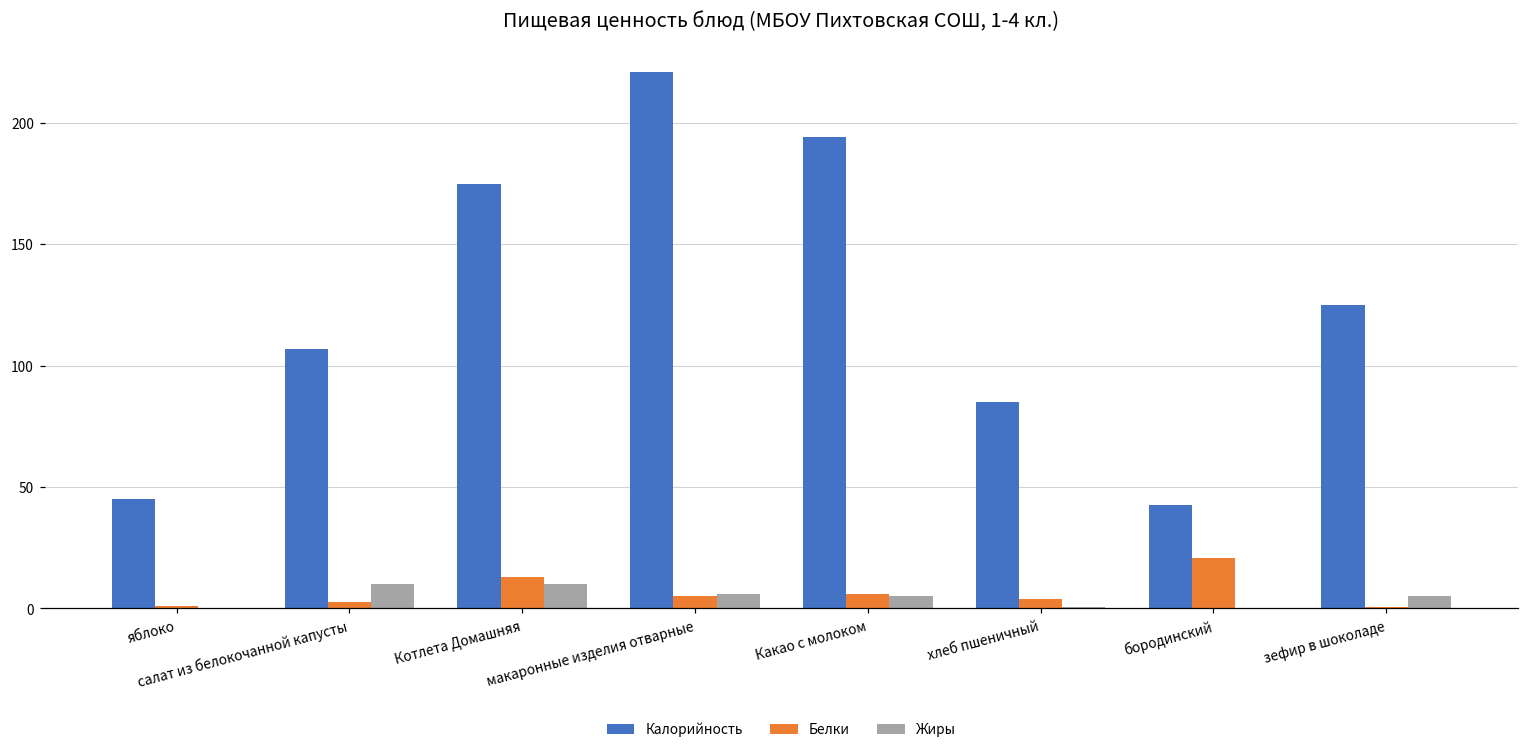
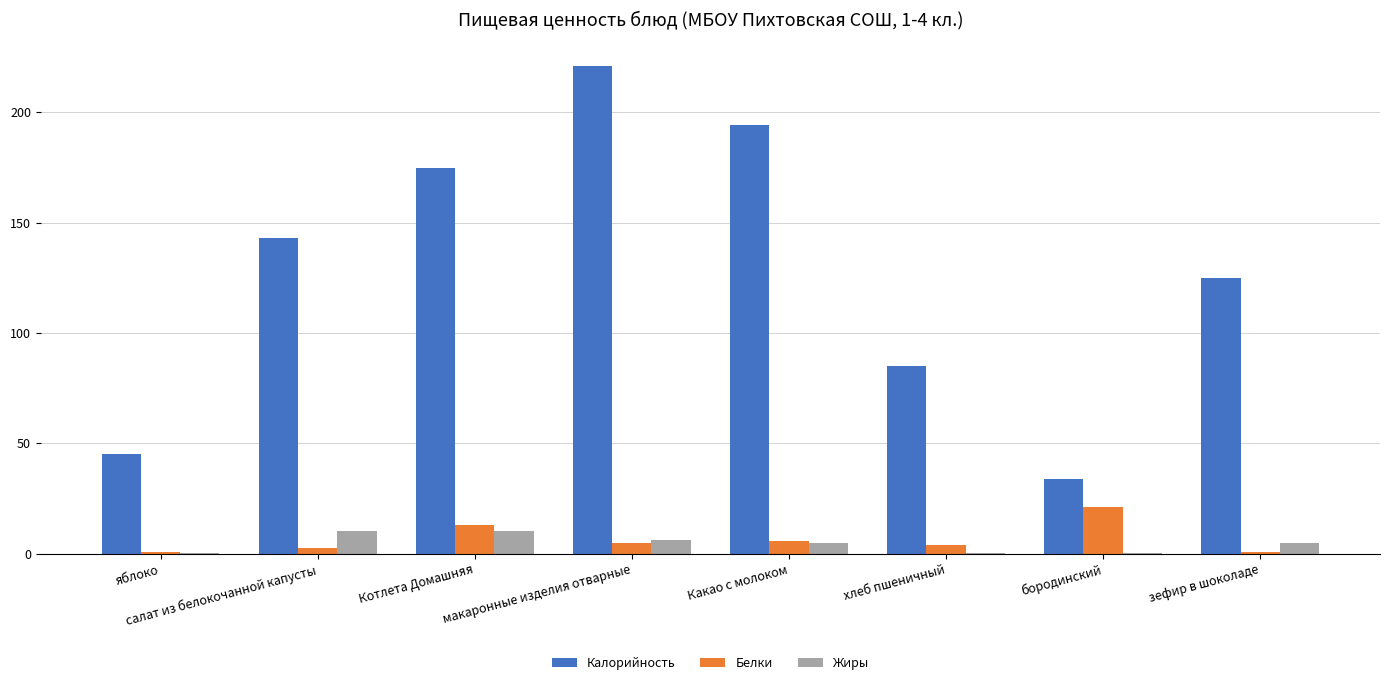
Калорийность, салат из белокочанной капусты: 107 -> 143
Калорийность, бородинский: 43 -> 34
